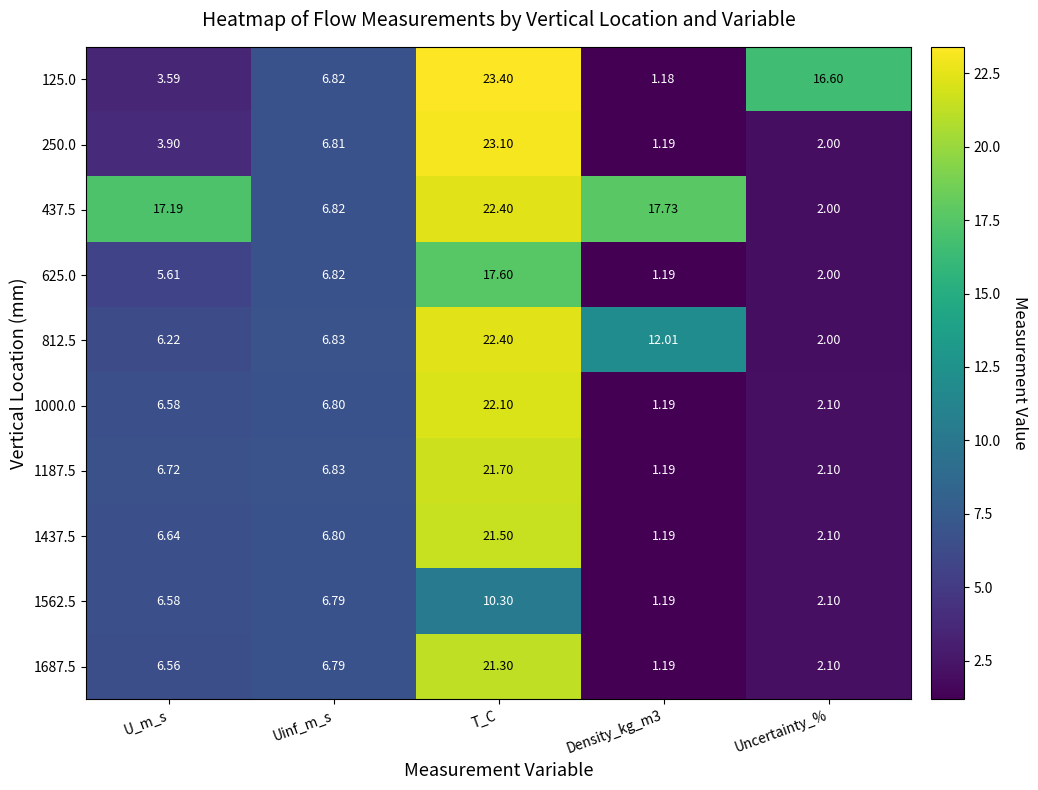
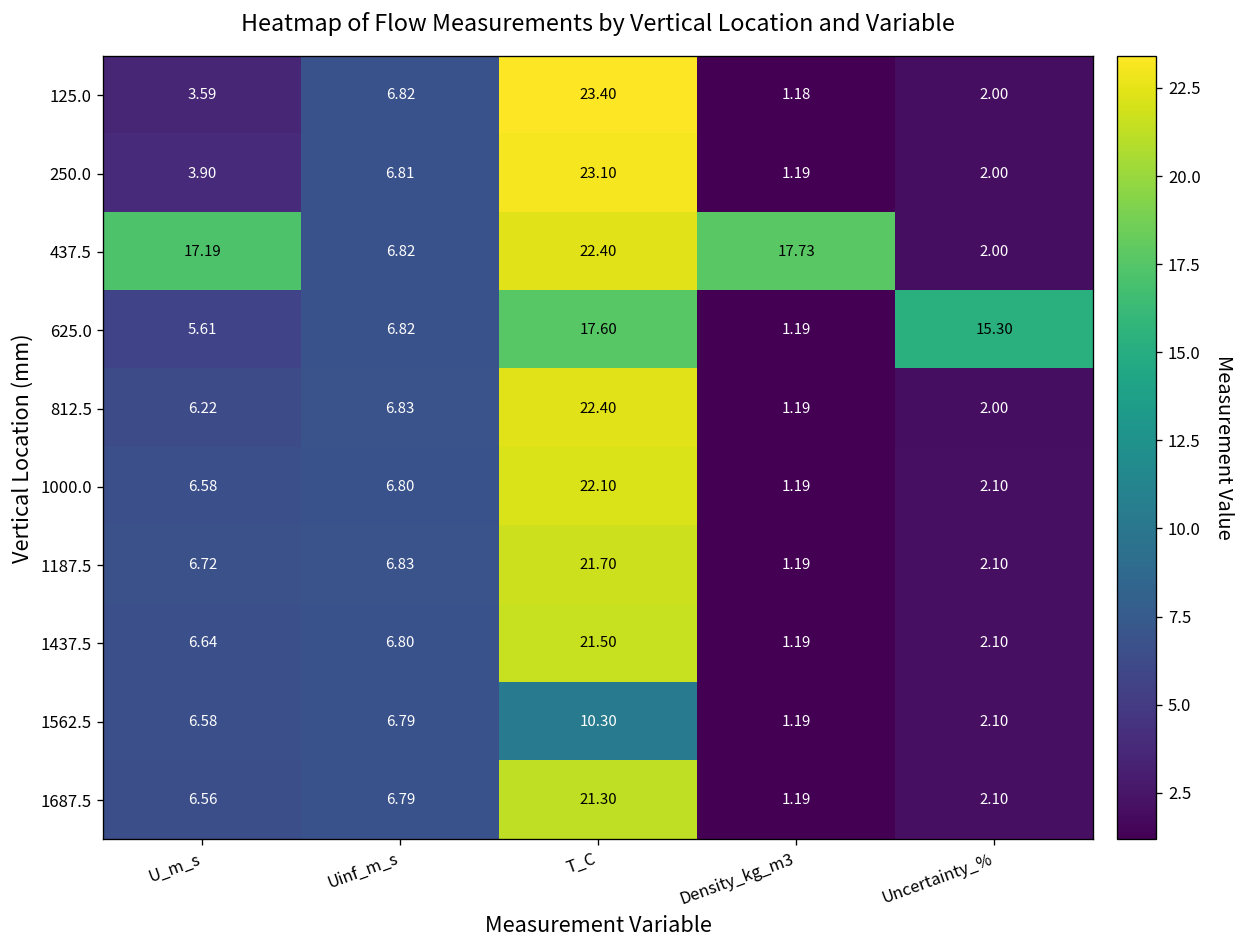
125.0, Uncertainty_%: 16.60 -> 2.00
625.0, Uncertainty_%: 2.00 -> 15.30
812.5, Density_kg_m3: 12.01 -> 1.19
